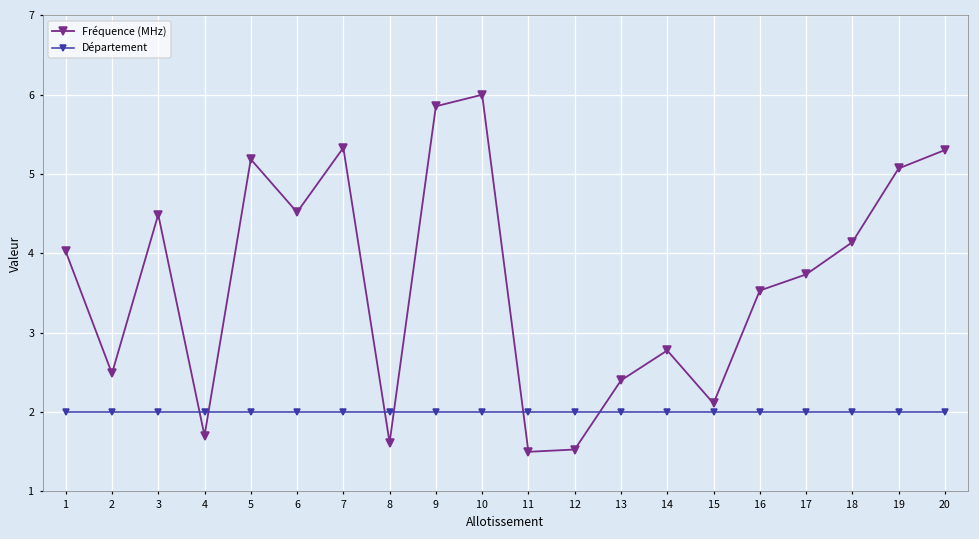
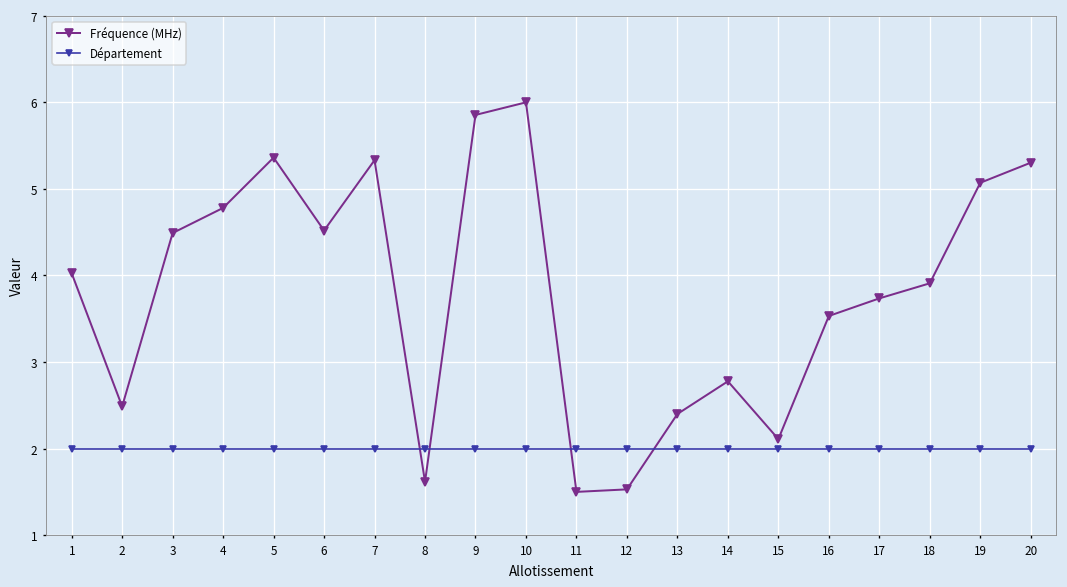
Fréquence (MHz), 4: 1.7 -> 4.8
Fréquence (MHz), 5: 5.2 -> 5.4
Fréquence (MHz), 18: 4.1 -> 3.9
